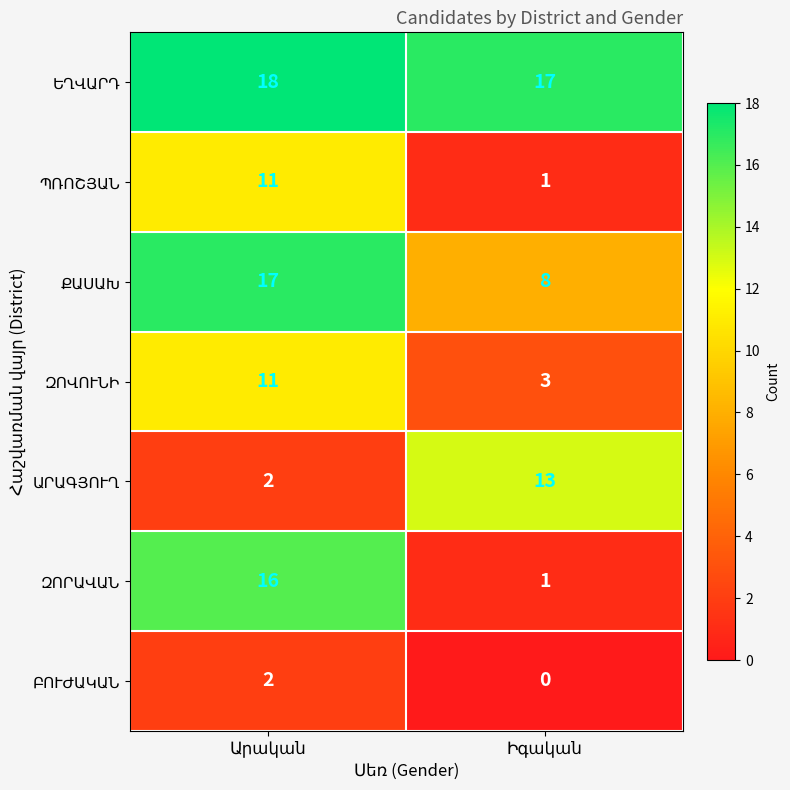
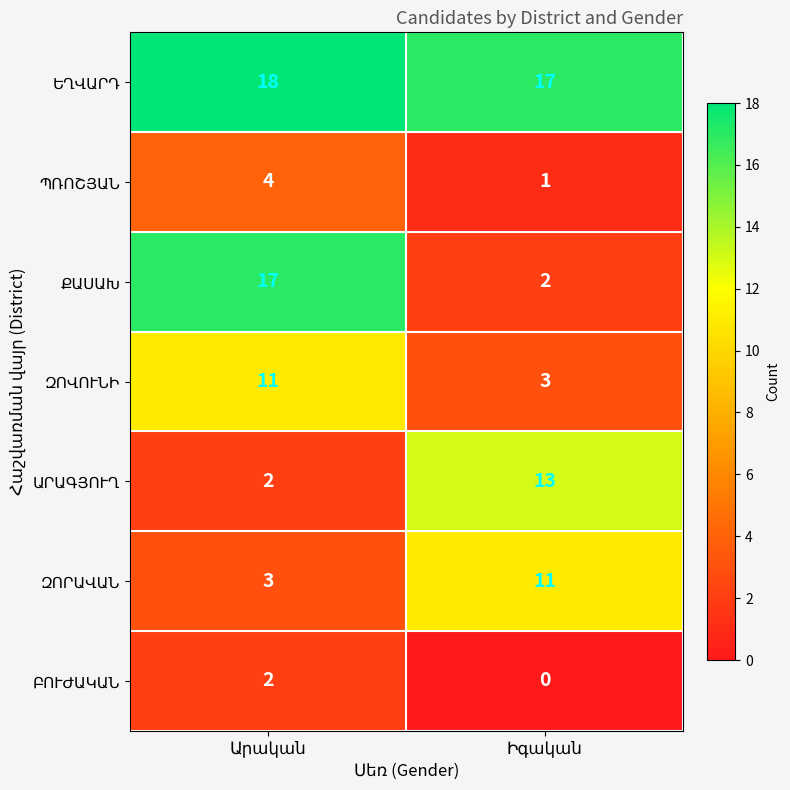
ՊՌՈՇՅԱՆ, Արական: 11 -> 4
ՔԱՍԱԽ, Իգական: 8 -> 2
ԶՈՐԱՎԱՆ, Արական: 16 -> 3
ԶՈՐԱՎԱՆ, Իգական: 1 -> 11
